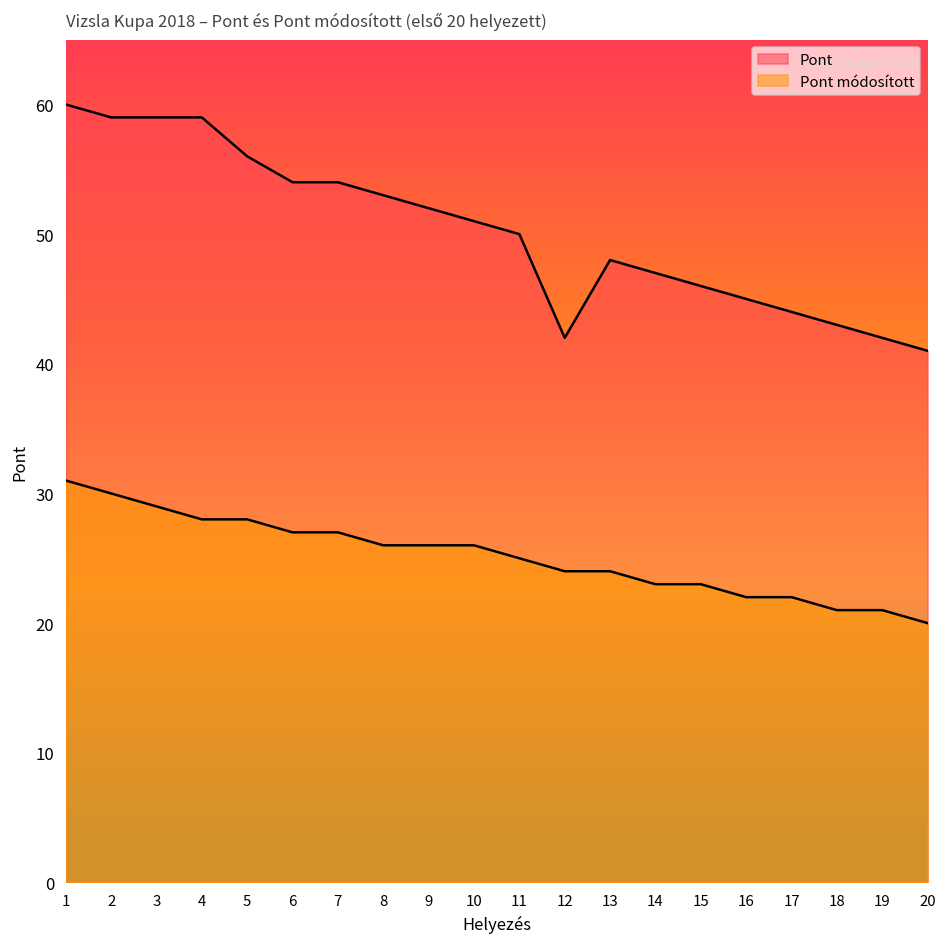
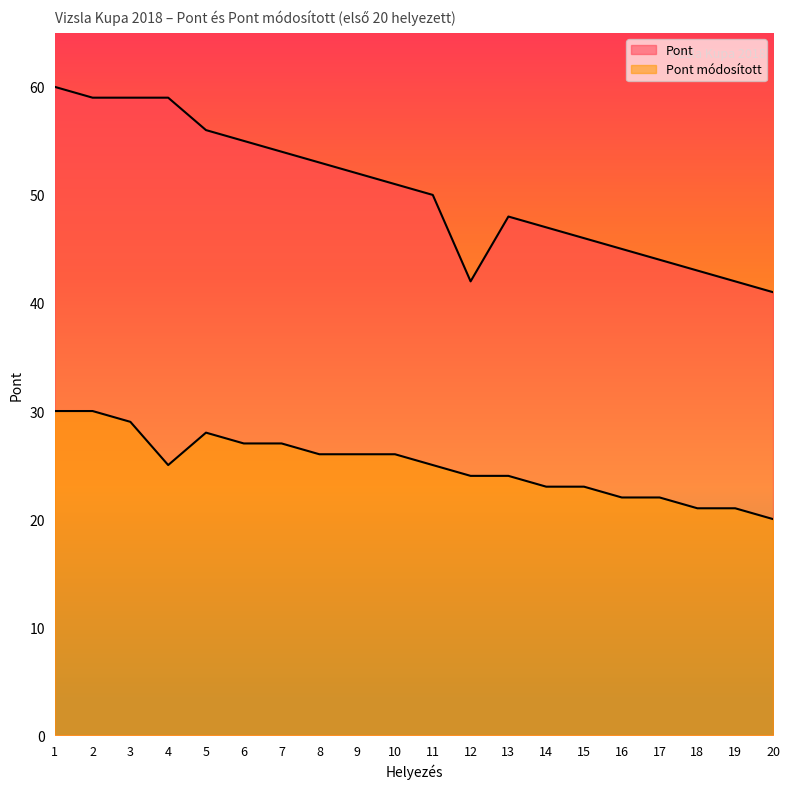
Pont módosított, 1: 31 -> 30
Pont módosított, 4: 28 -> 25
Pont, 6: 54 -> 55
